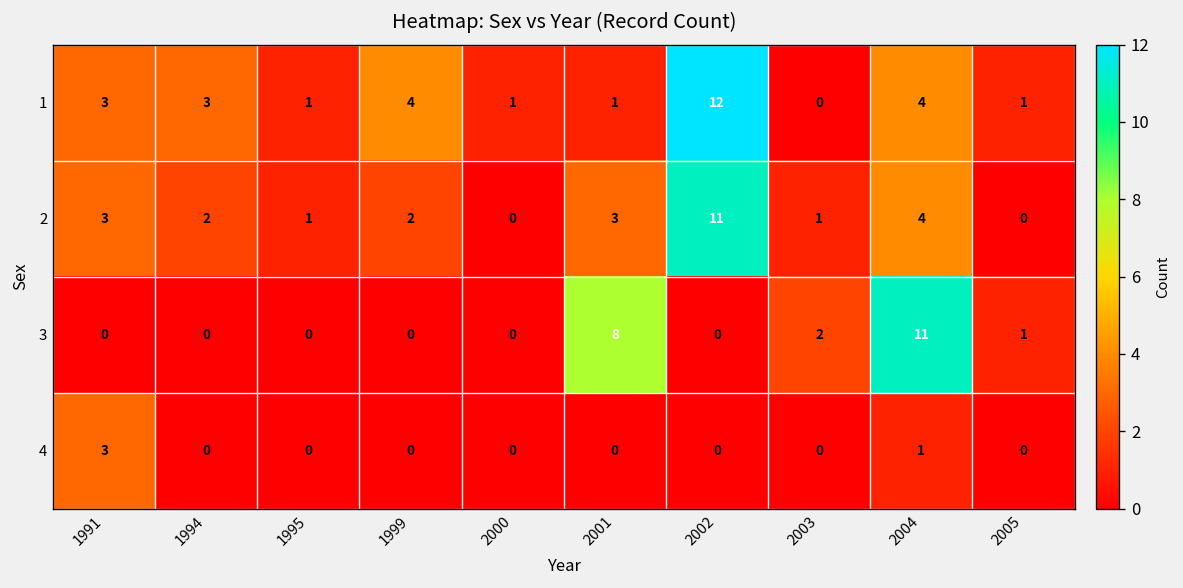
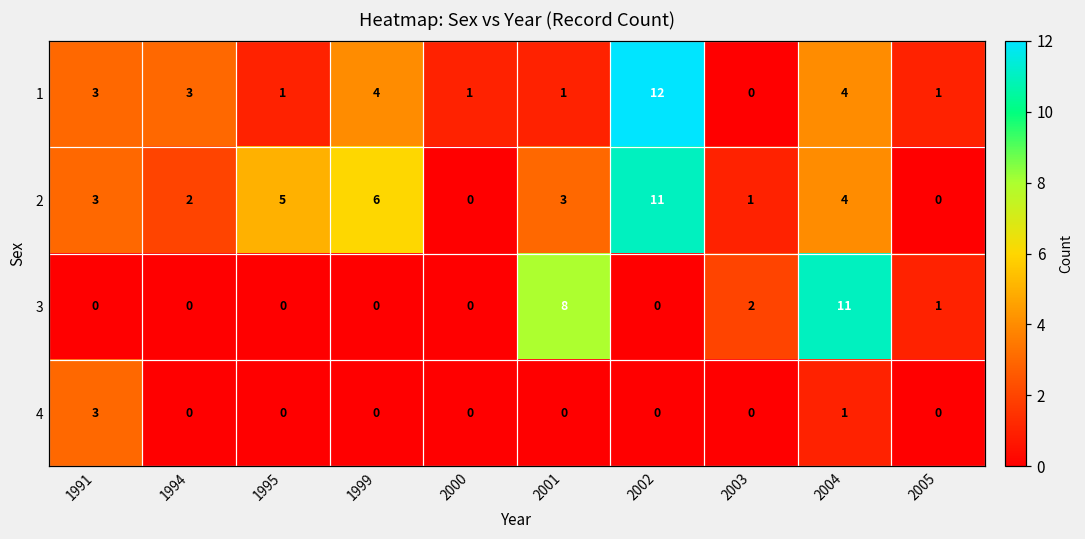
2, 1995: 1 -> 5
2, 1999: 2 -> 6
